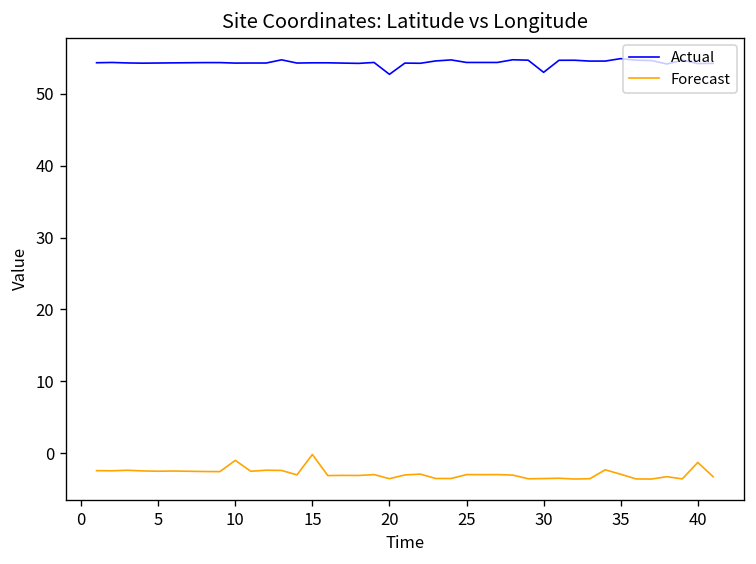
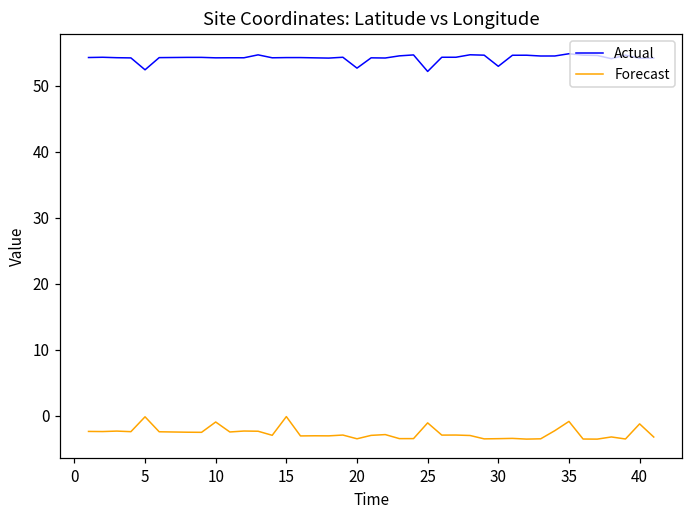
Actual, 5: 54 -> 52
Forecast, 5: -2 -> 0
Actual, 25: 54 -> 52
Forecast, 25: -3 -> -1
Forecast, 35: -3 -> -1
